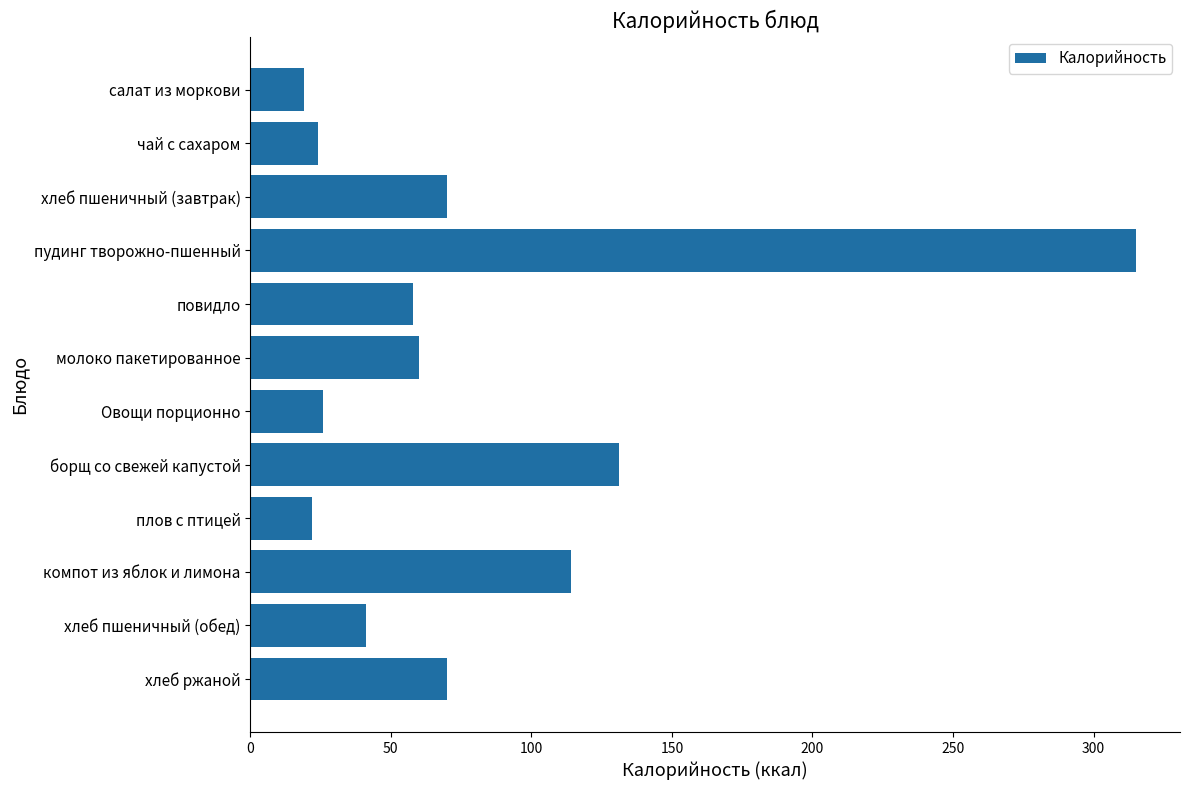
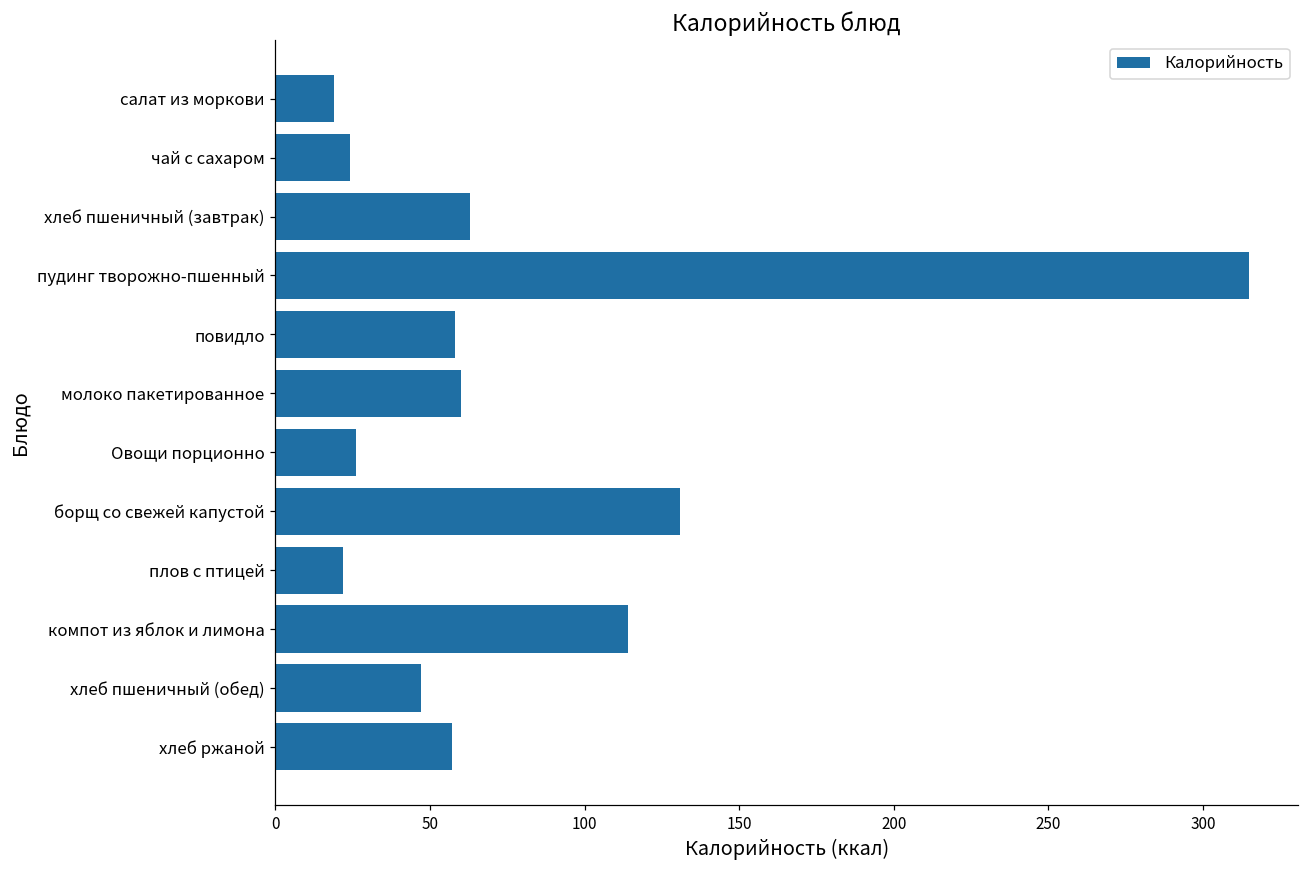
хлеб пшеничный (завтрак): 70 -> 63
хлеб пшеничный (обед): 41 -> 47
хлеб ржаной: 70 -> 57
